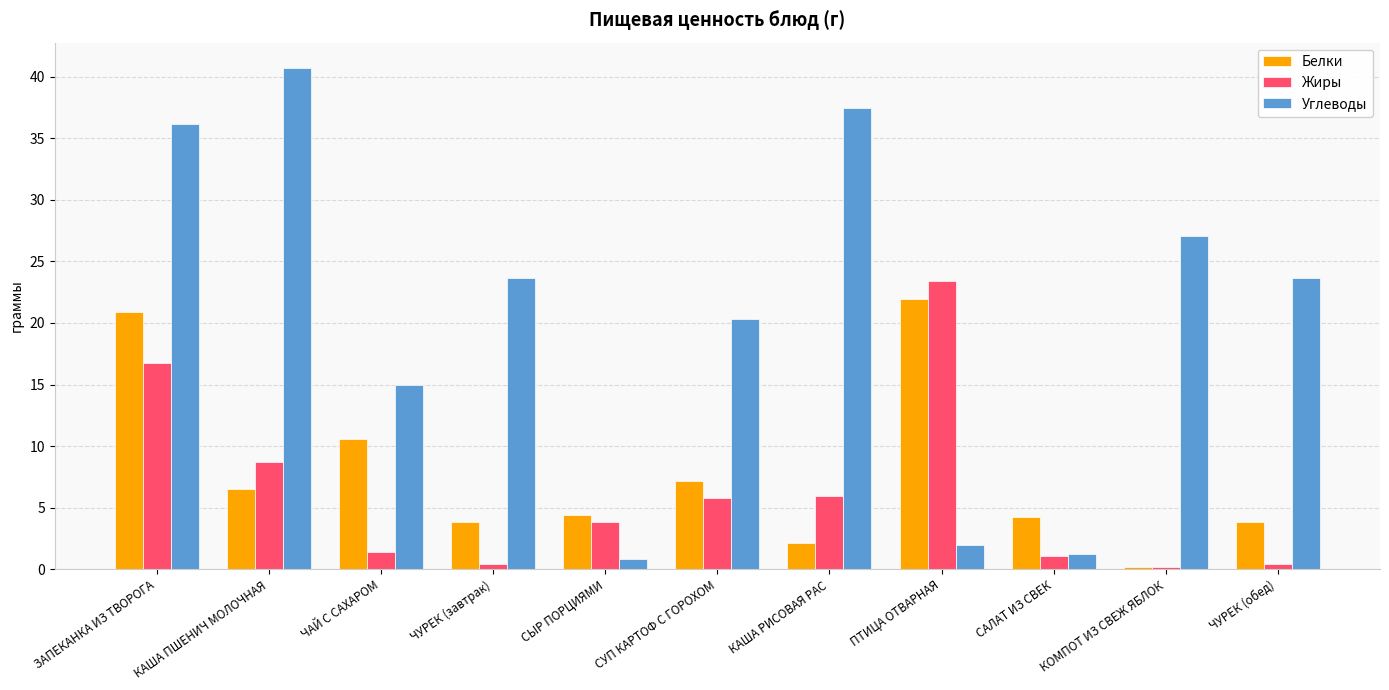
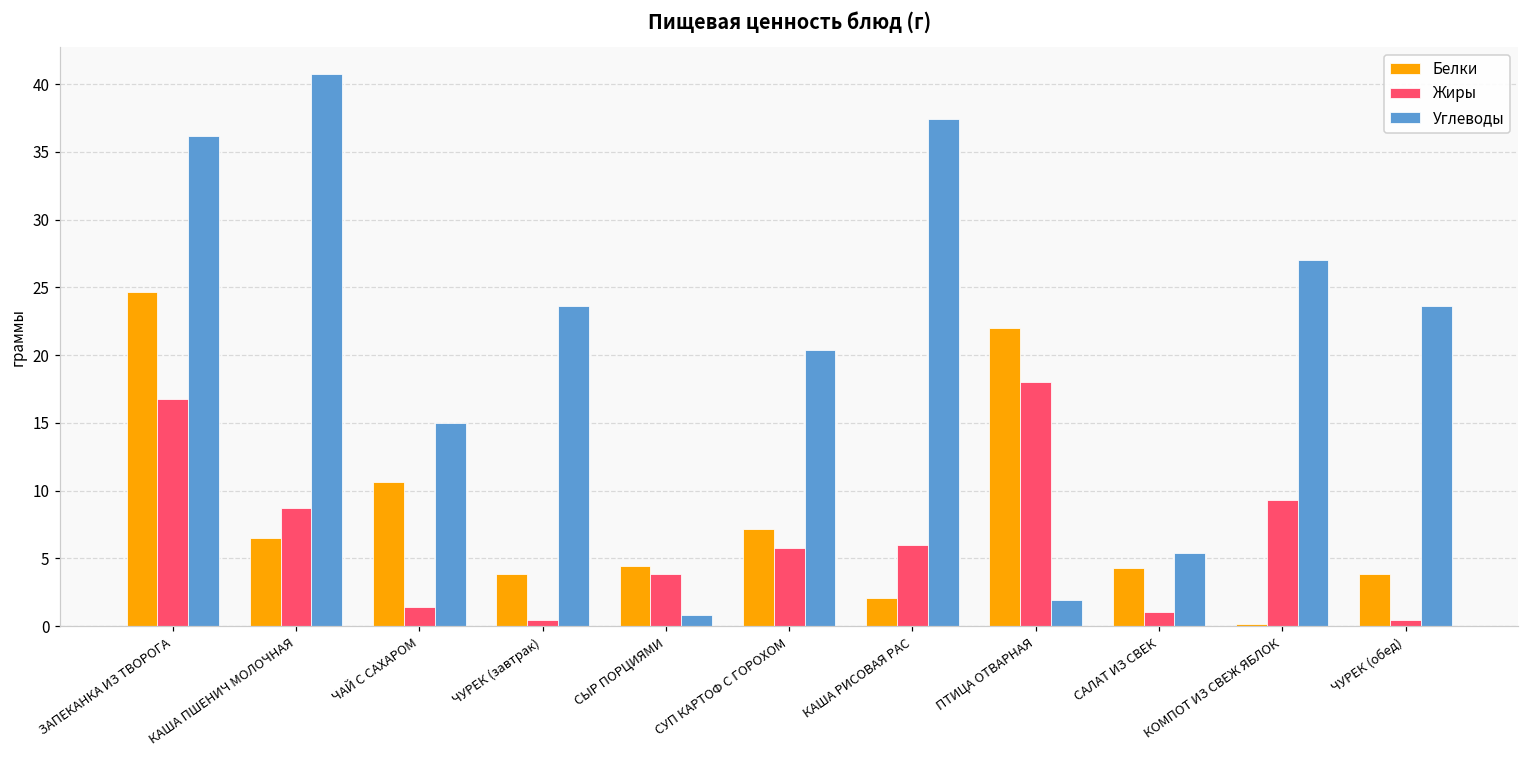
Белки, ЗАПЕКАНКА ИЗ ТВОРОГА: 20.9 -> 24.6
Жиры, ПТИЦА ОТВАРНАЯ: 23.4 -> 18.0
Углеводы, САЛАТ ИЗ СВЕК: 1.2 -> 5.4
Жиры, КОМПОТ ИЗ СВЕЖ ЯБЛОК: 0.2 -> 9.3
